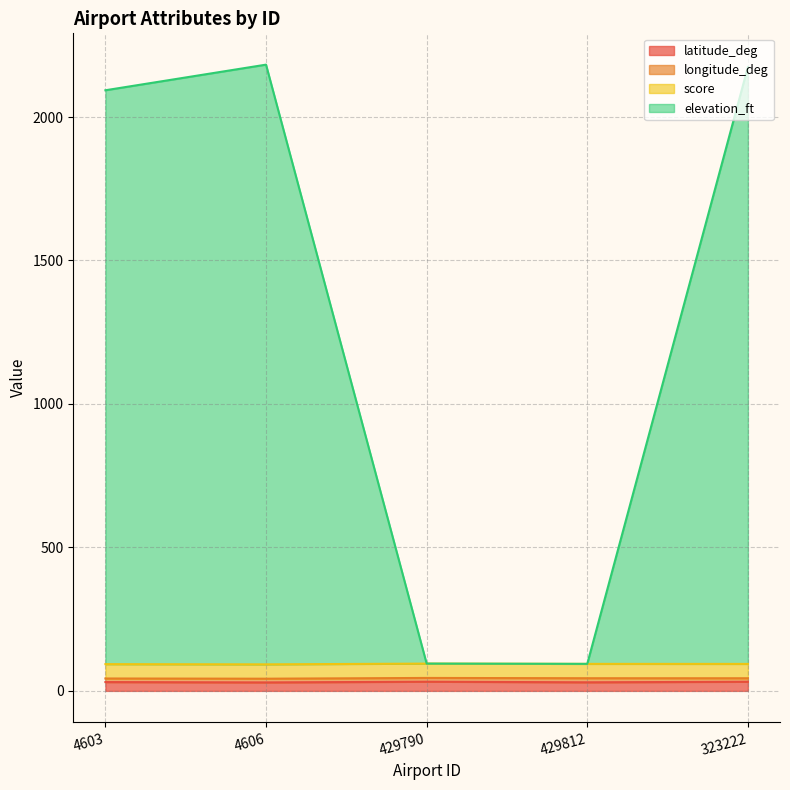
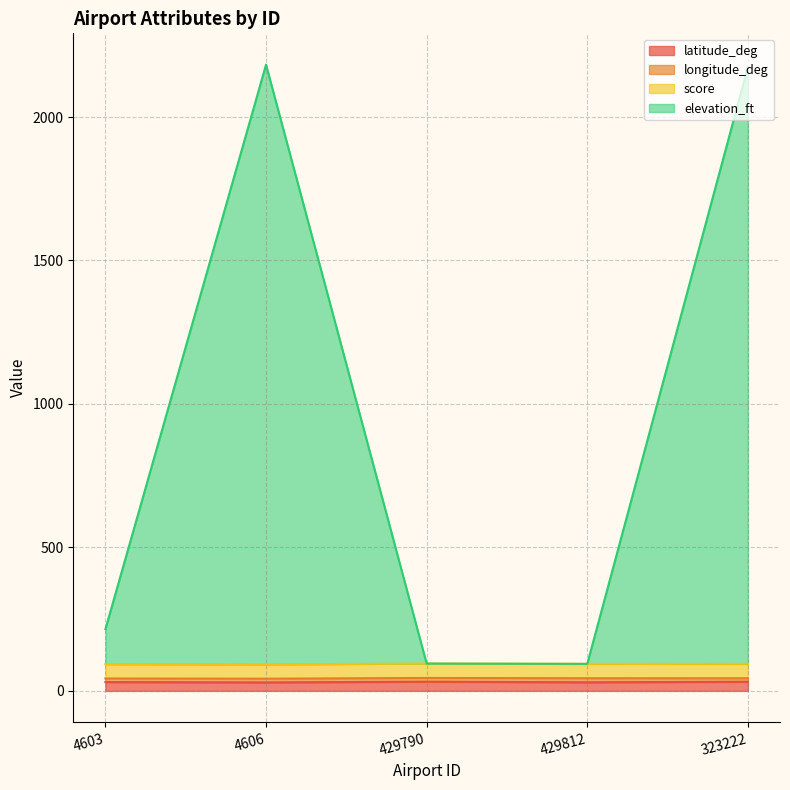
elevation_ft, 4603: 2000 -> 120
